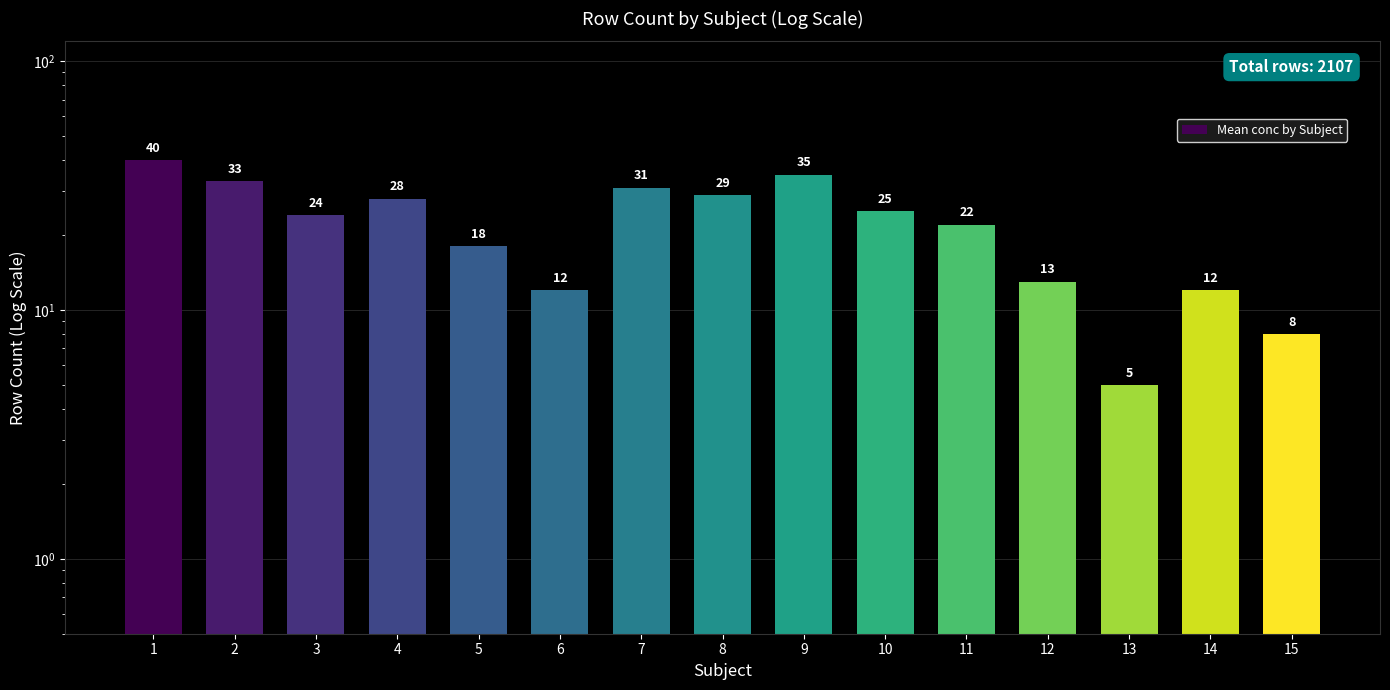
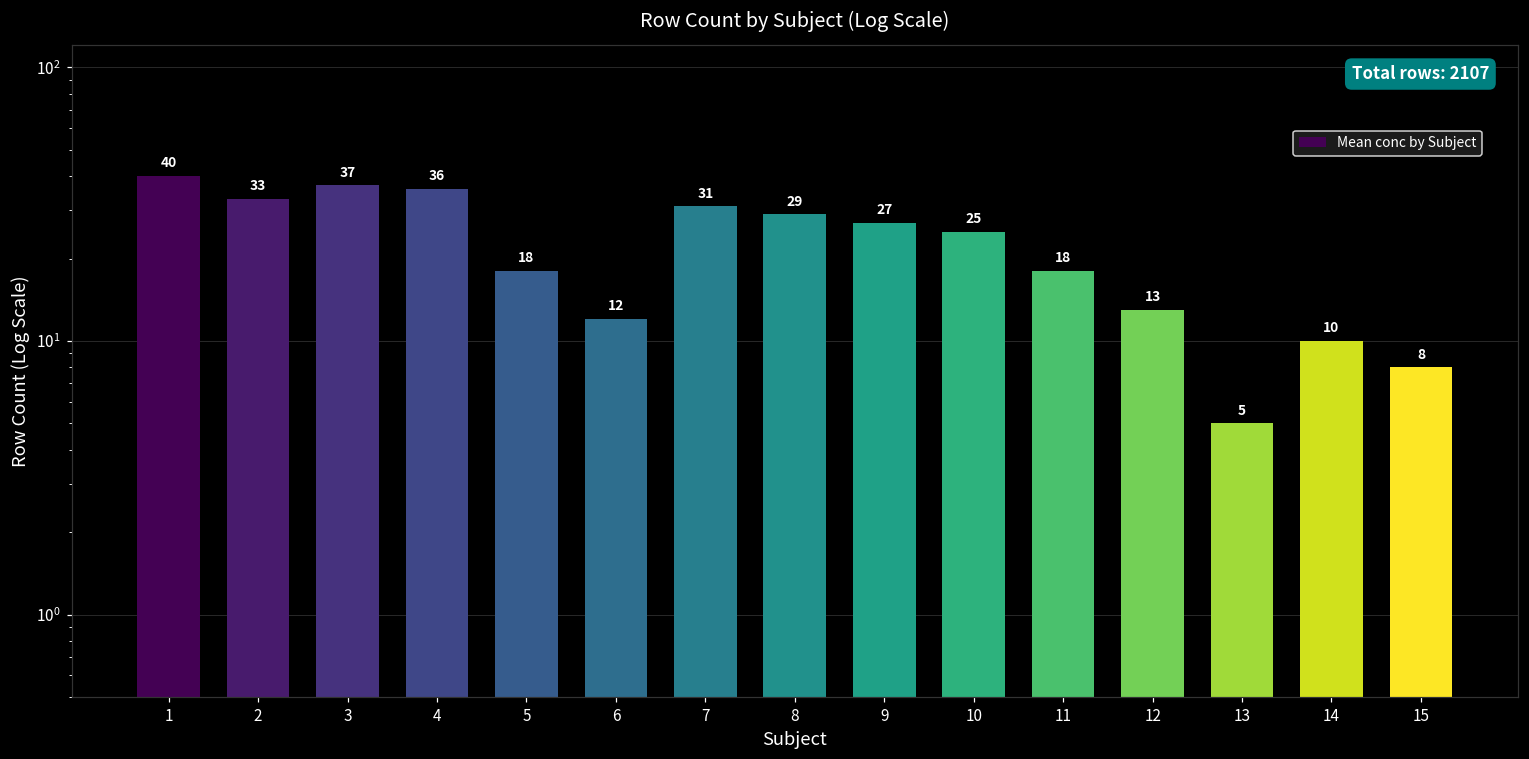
3: 24 -> 37
4: 28 -> 36
9: 35 -> 27
11: 22 -> 18
14: 12 -> 10
